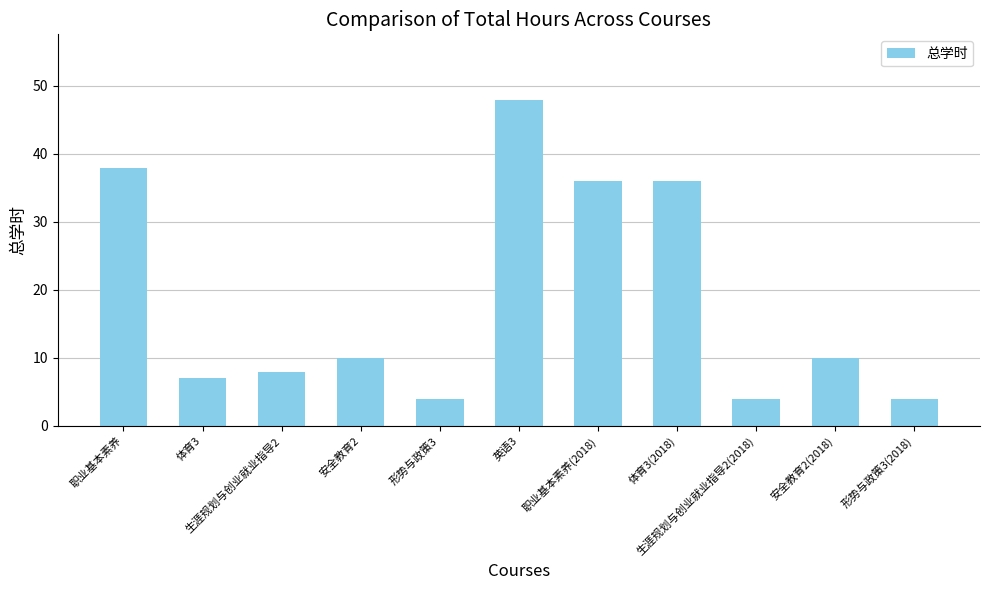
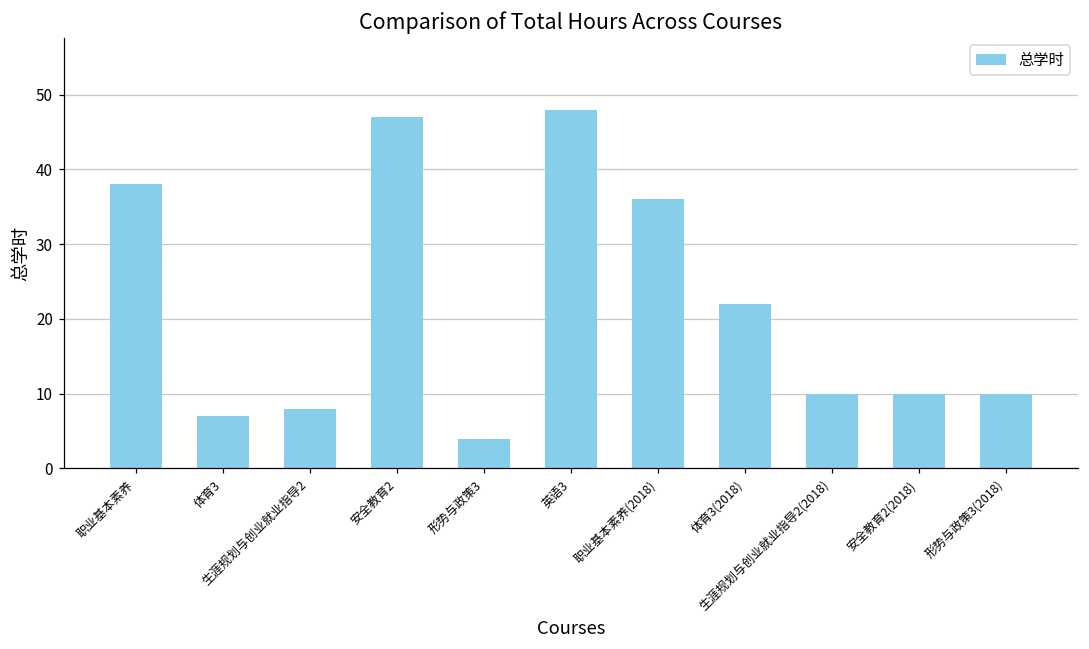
安全教育2: 10 -> 47
体育3(2018): 36 -> 22
生涯规划与创业就业指导2(2018): 4 -> 10
形势与政策3(2018): 4 -> 10
